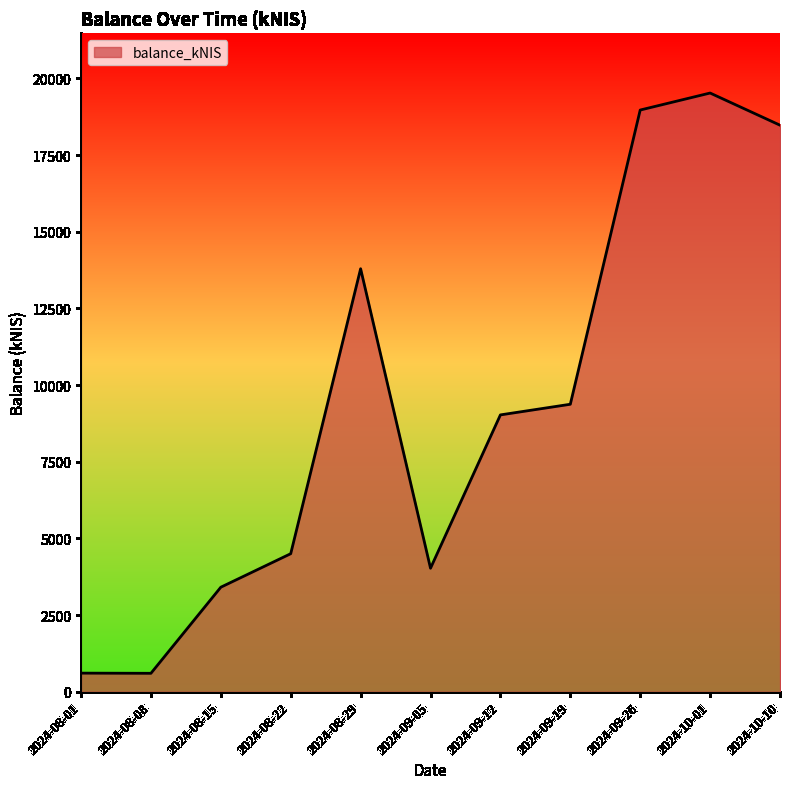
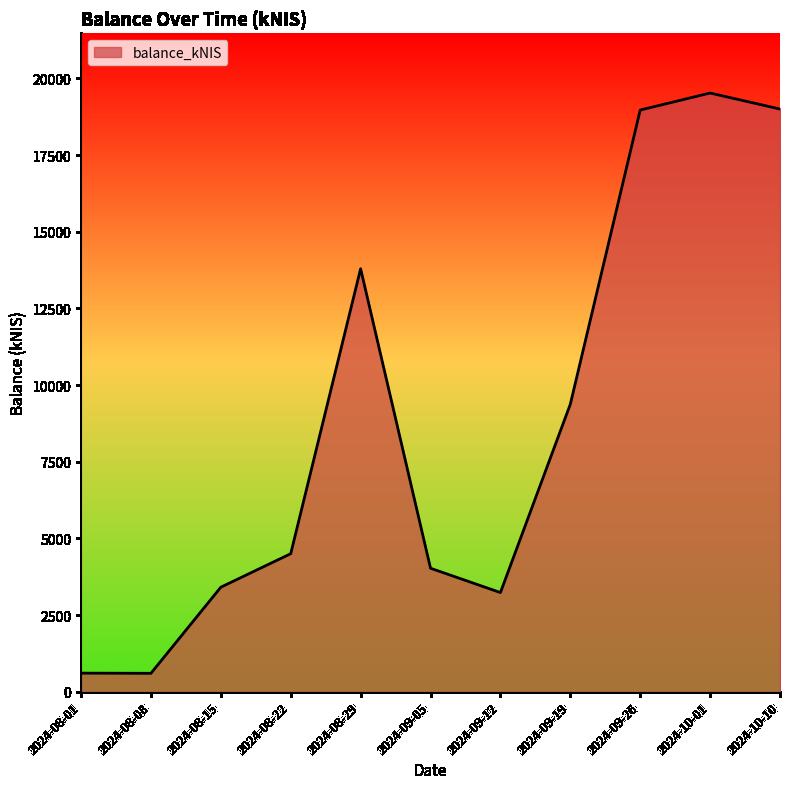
2024-09-12: 9000 -> 3200
2024-10-10: 18500 -> 19000
